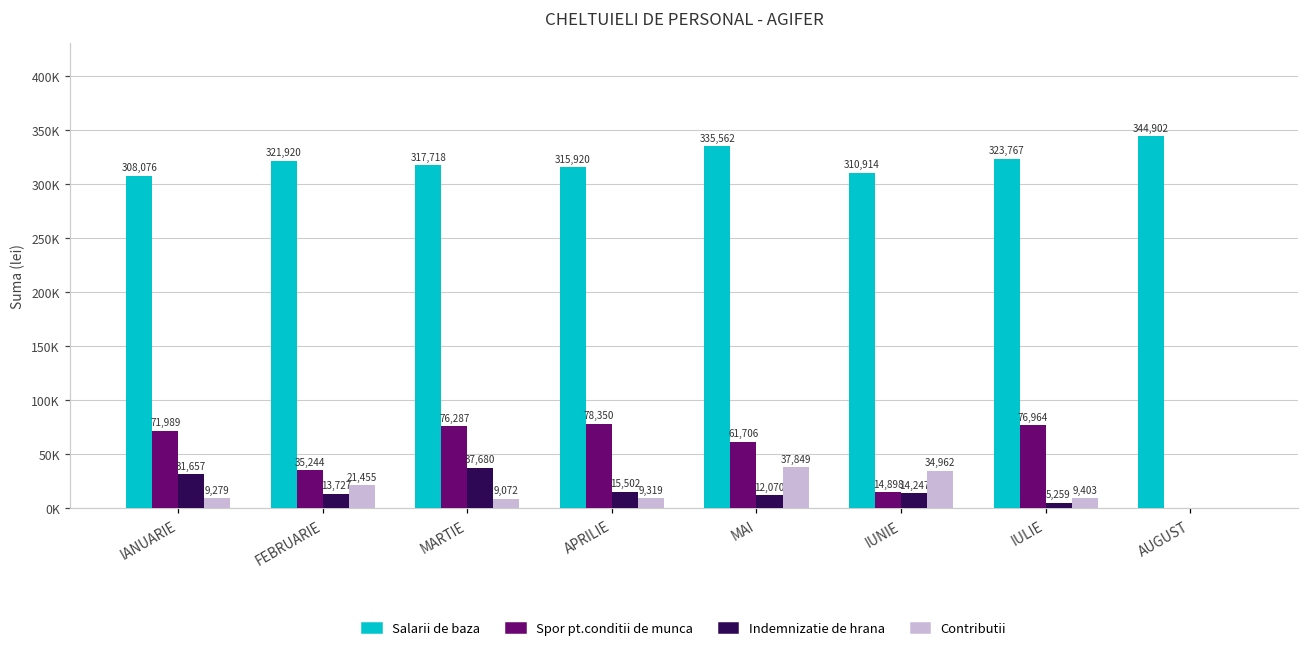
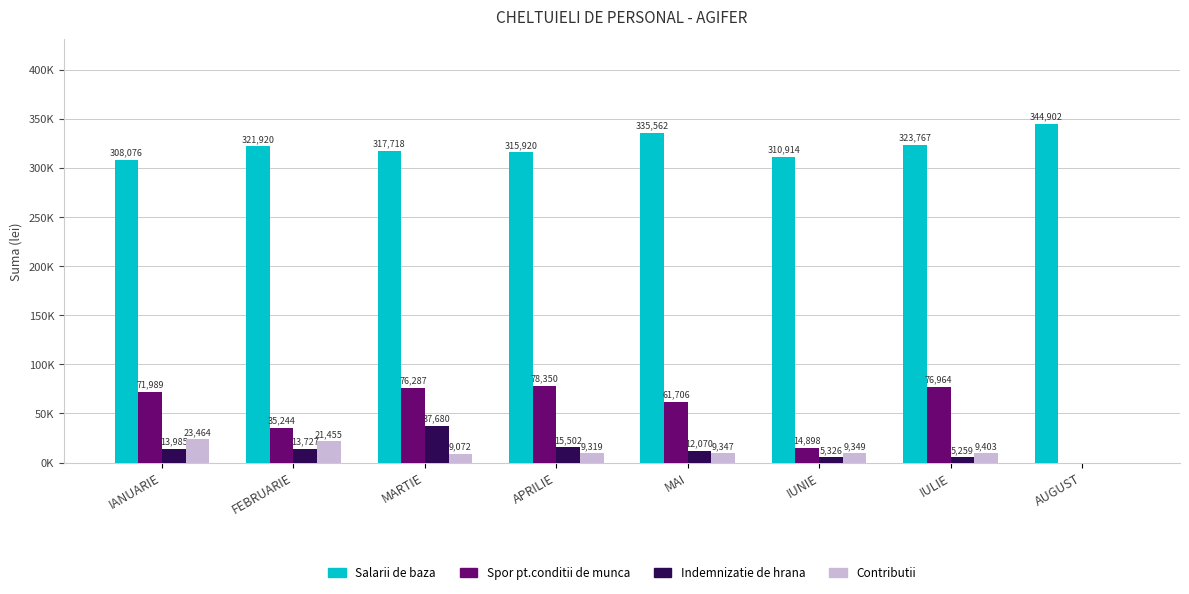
Indemnizatie de hrana, IANUARIE: 31,657 -> 13,985
Contributii, IANUARIE: 9,279 -> 23,464
Contributii, MAI: 37,849 -> 9,347
Indemnizatie de hrana, IUNIE: 14,247 -> 5,326
Contributii, IUNIE: 34,962 -> 9,349
